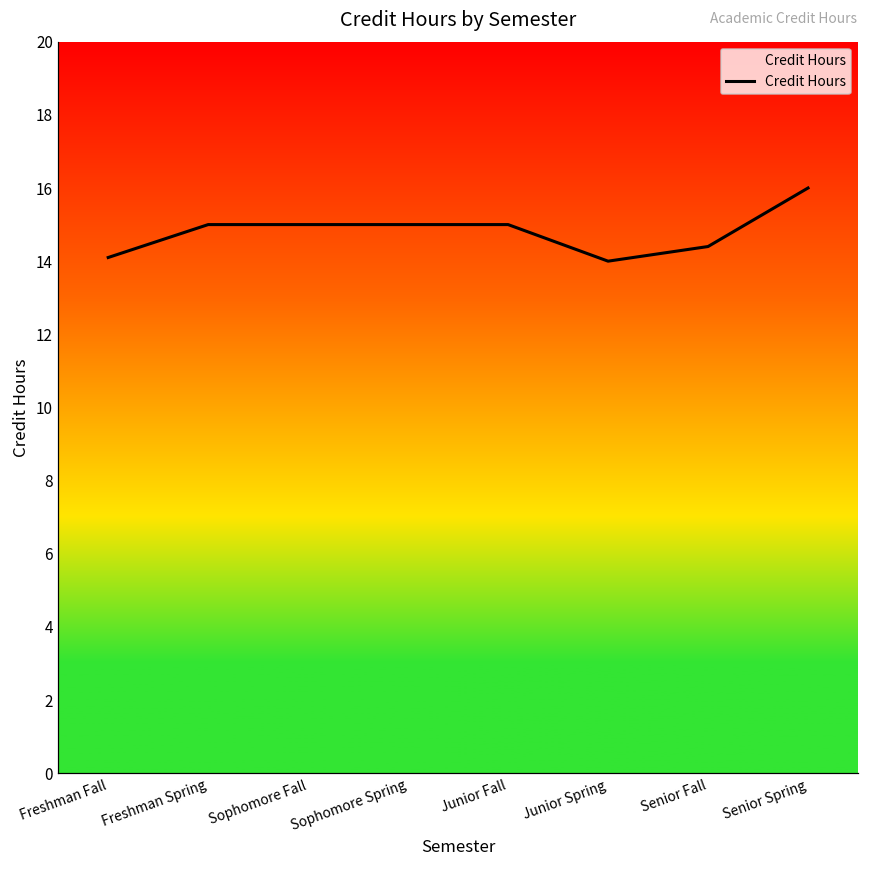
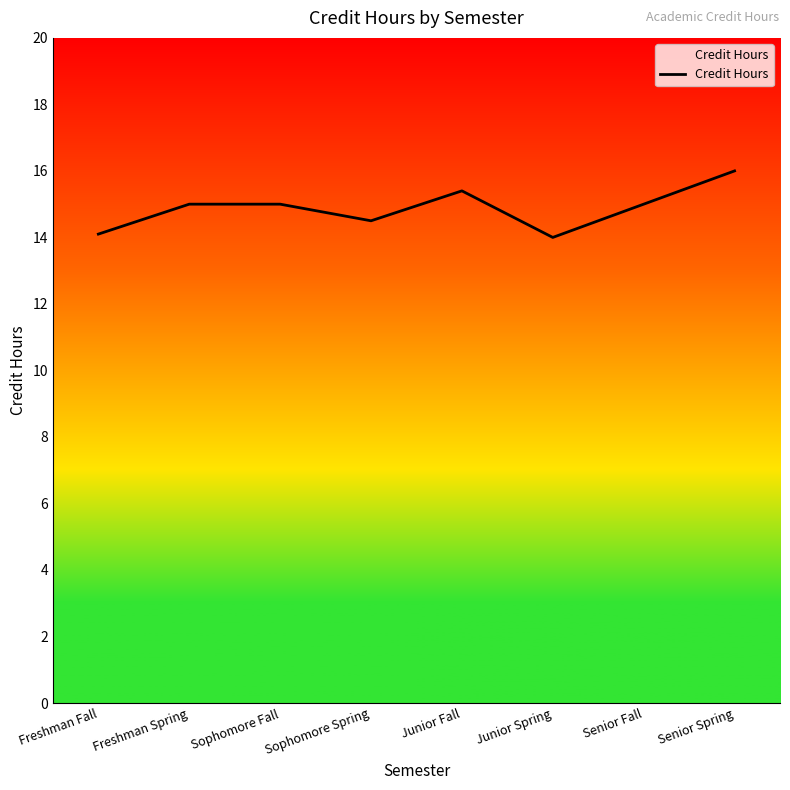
Sophomore Spring: 15.0 -> 14.5
Junior Fall: 15.0 -> 15.4
Senior Fall: 14.4 -> 15.0
